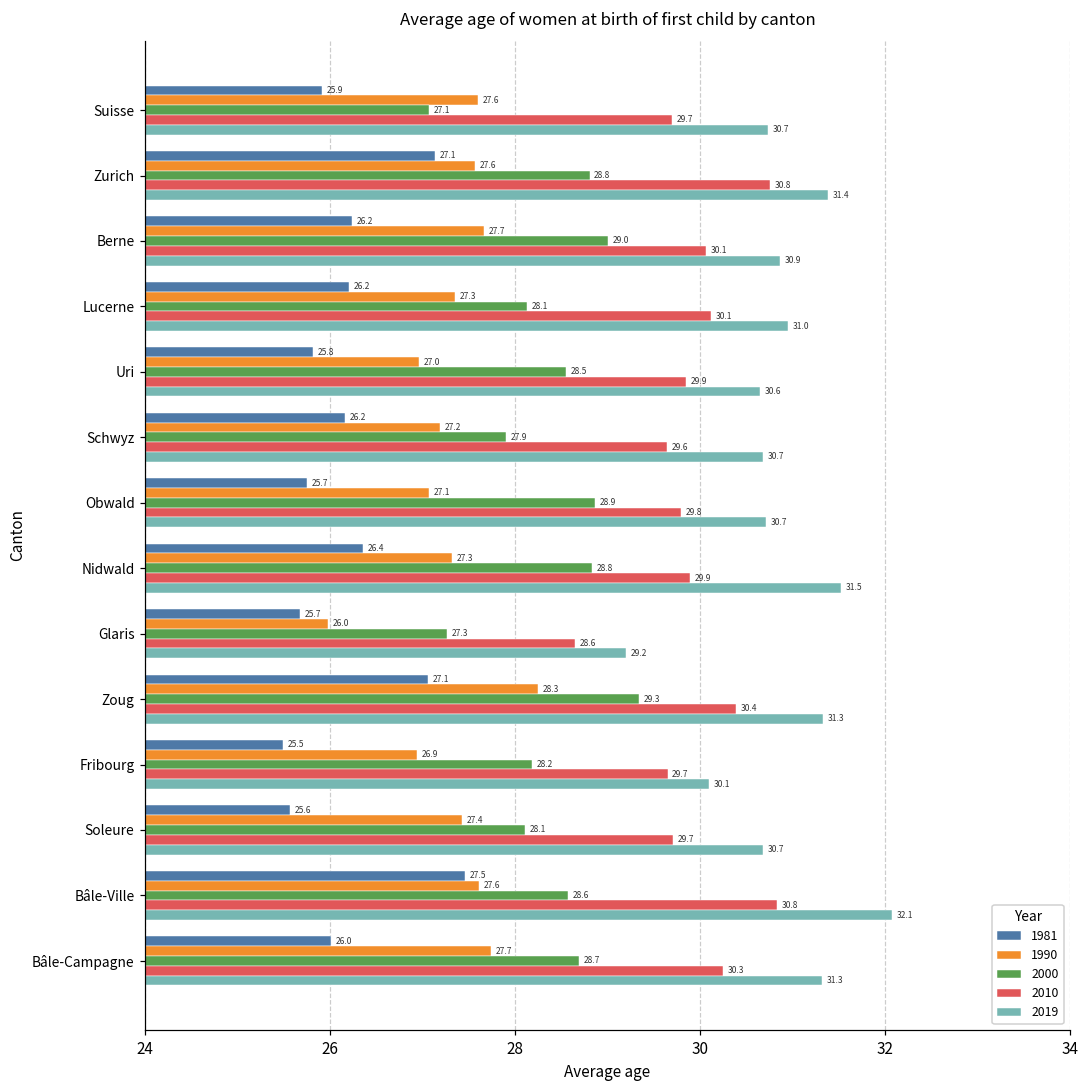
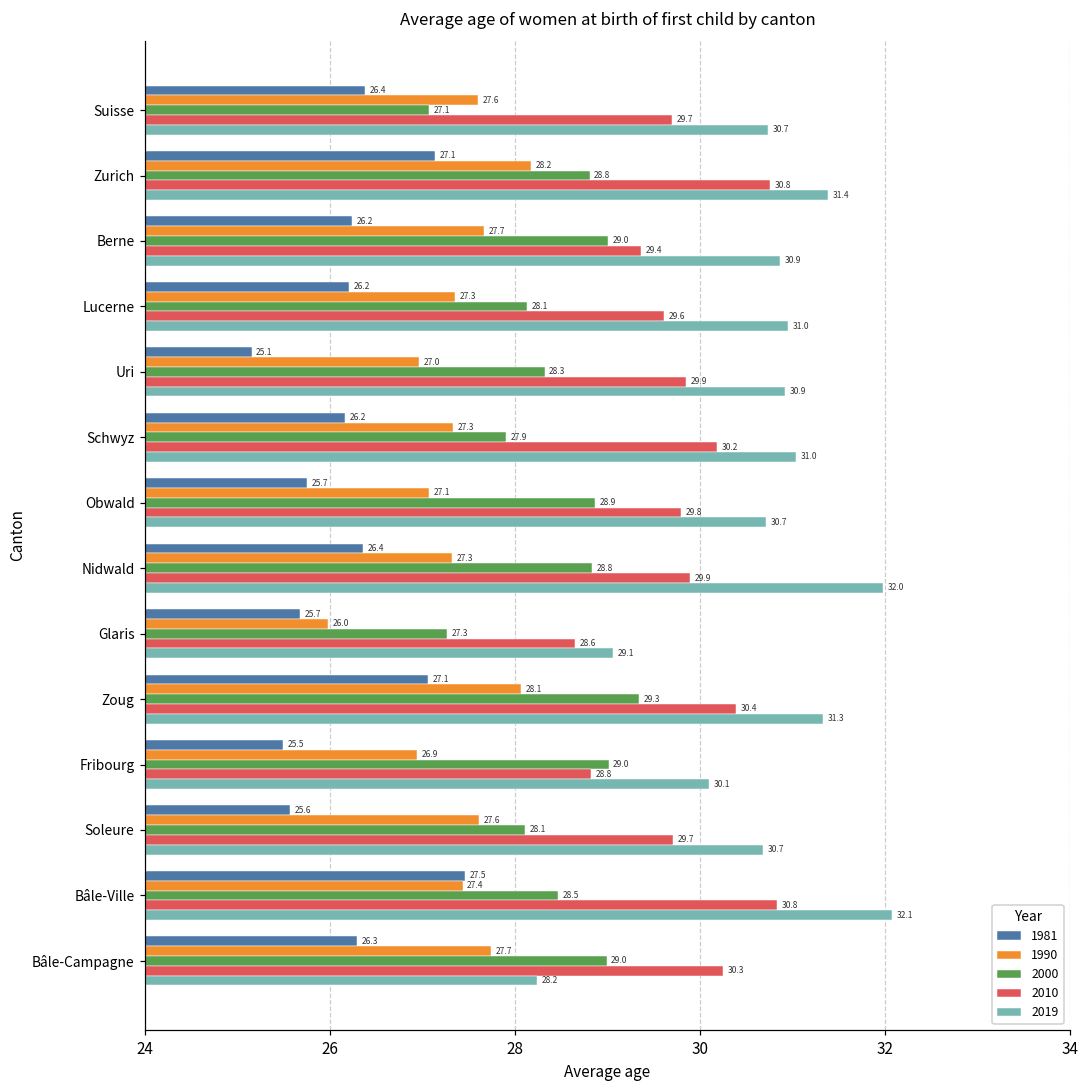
1981, Suisse: 25.9 -> 26.4
1990, Zurich: 27.6 -> 28.2
2010, Berne: 30.1 -> 29.4
2010, Lucerne: 30.1 -> 29.6
1981, Uri: 25.8 -> 25.1
2000, Uri: 28.5 -> 28.3
2019, Uri: 30.6 -> 30.9
1990, Schwyz: 27.2 -> 27.3
2010, Schwyz: 29.6 -> 30.2
2019, Schwyz: 30.7 -> 31.0
2019, Nidwald: 31.5 -> 32.0
2019, Glaris: 29.2 -> 29.1
1990, Zoug: 28.3 -> 28.1
2000, Fribourg: 28.2 -> 29.0
2010, Fribourg: 29.7 -> 28.8
1990, Soleure: 27.4 -> 27.6
1990, Bâle-Ville: 27.6 -> 27.4
2000, Bâle-Ville: 28.6 -> 28.5
1981, Bâle-Campagne: 26.0 -> 26.3
2000, Bâle-Campagne: 28.7 -> 29.0
2019, Bâle-Campagne: 31.3 -> 28.2
